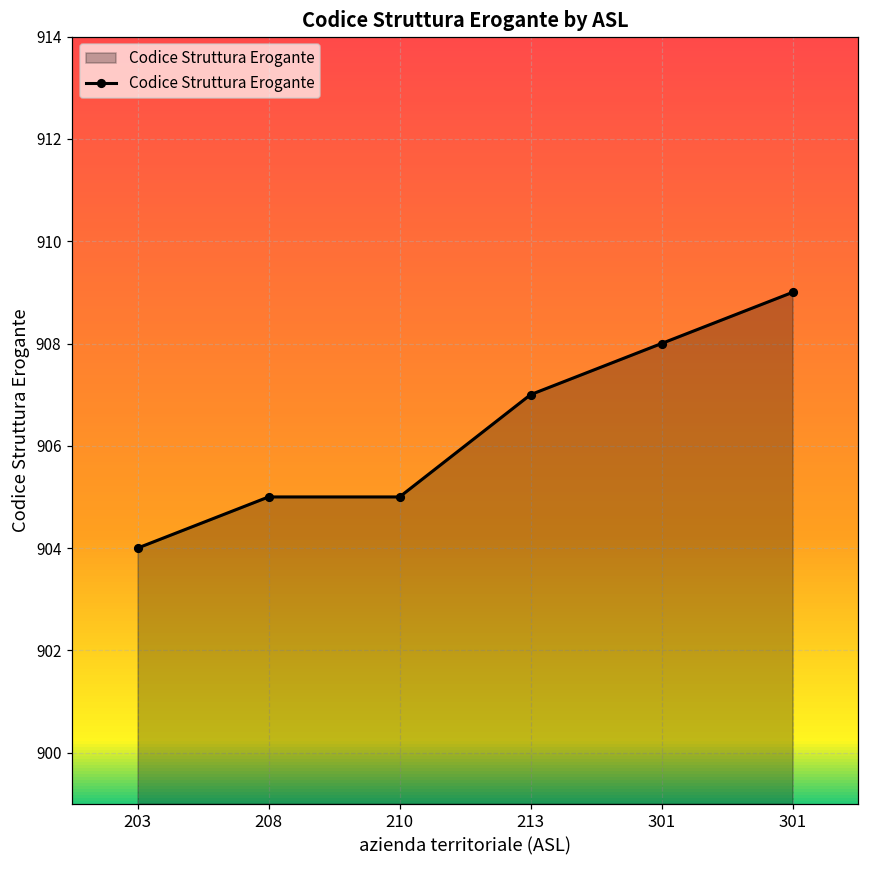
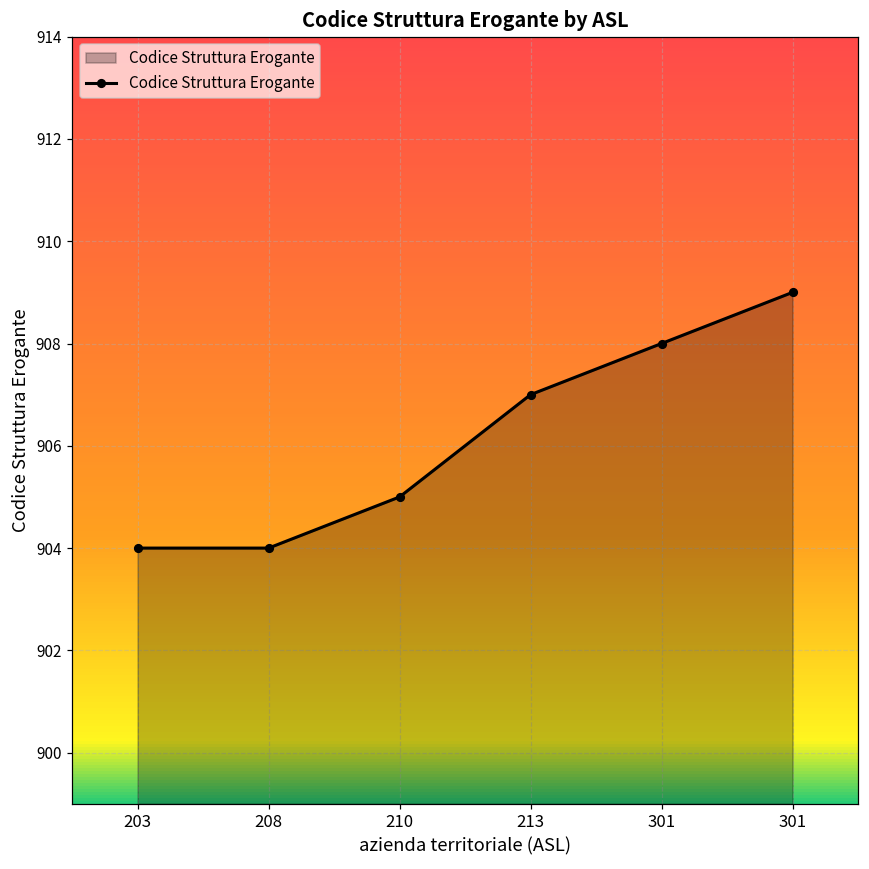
208: 905 -> 904
